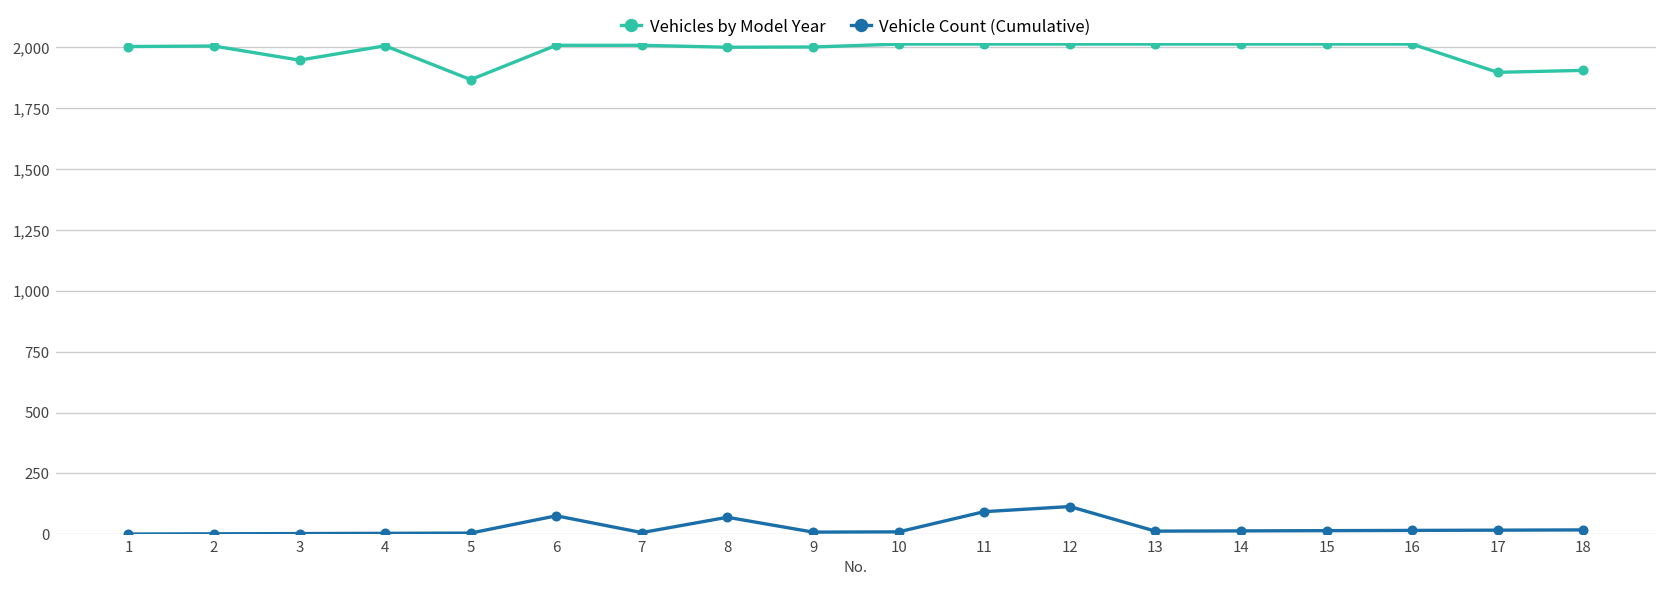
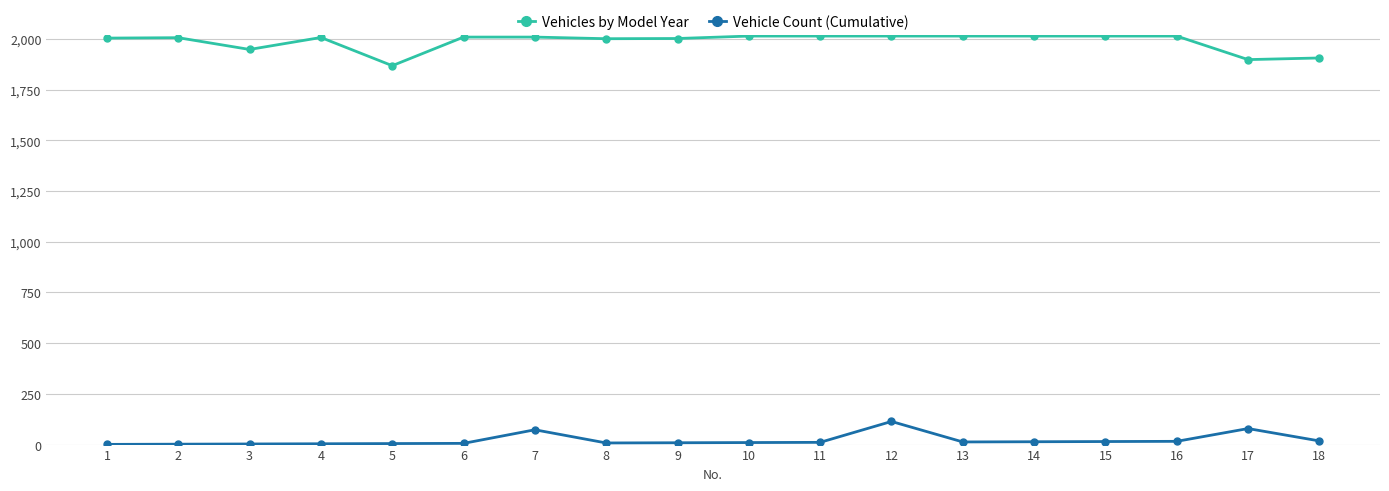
Vehicle Count (Cumulative), 6: 80 -> 10
Vehicle Count (Cumulative), 7: 10 -> 70
Vehicle Count (Cumulative), 8: 70 -> 10
Vehicle Count (Cumulative), 11: 90 -> 10
Vehicle Count (Cumulative), 17: 20 -> 80
